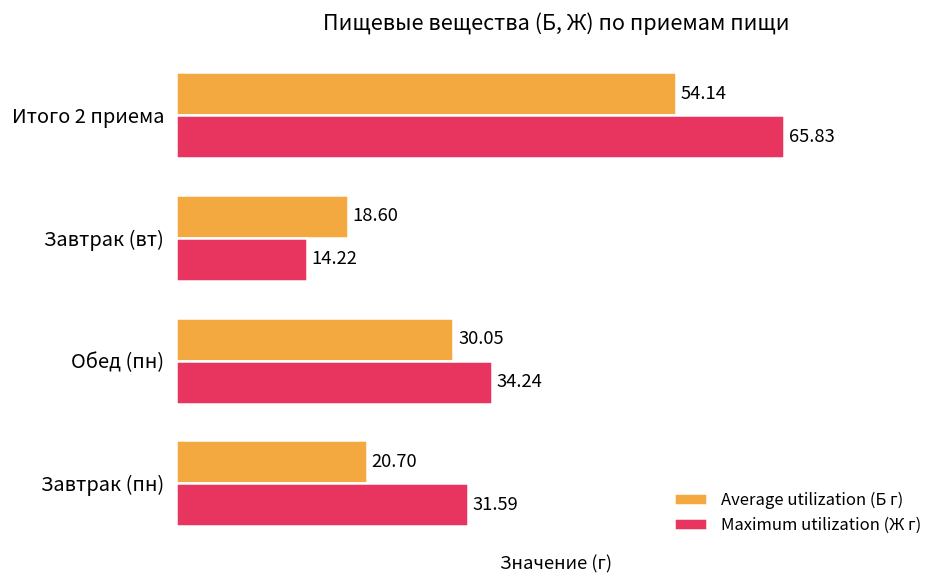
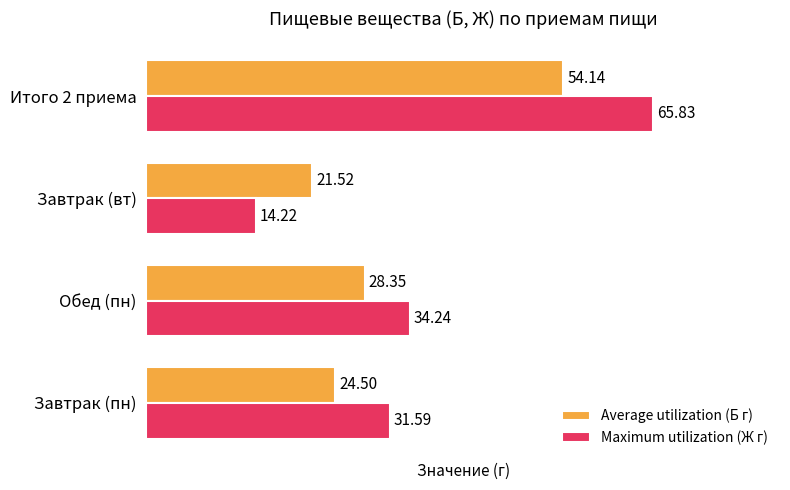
Average utilization (Б г), Завтрак (вт): 18.60 -> 21.52
Average utilization (Б г), Обед (пн): 30.05 -> 28.35
Average utilization (Б г), Завтрак (пн): 20.70 -> 24.50
